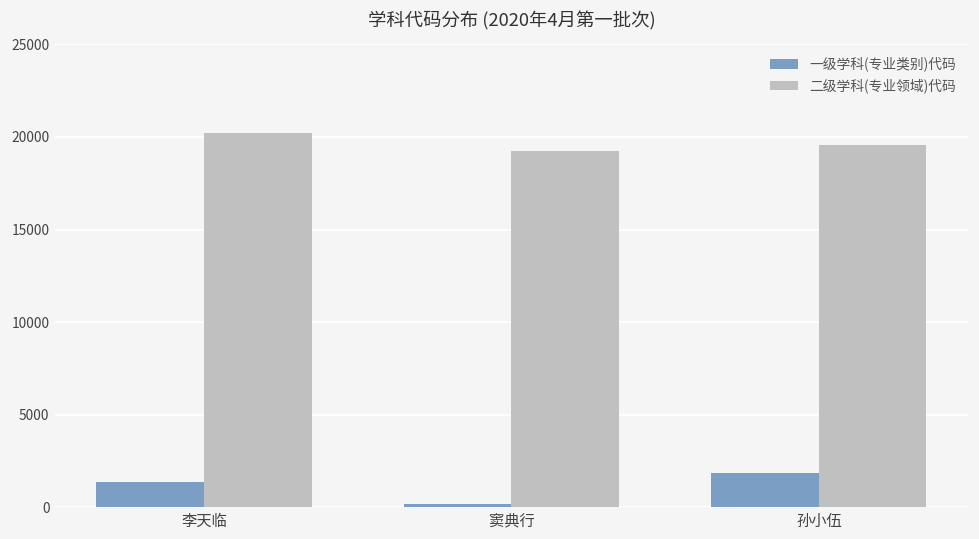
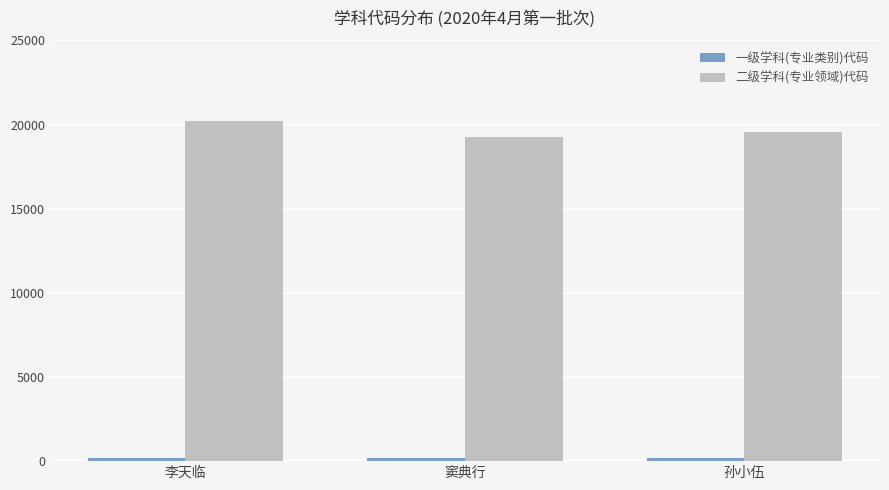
一级学科(专业类别)代码, 李天临: 1300 -> 200
一级学科(专业类别)代码, 孙小伍: 1900 -> 200
